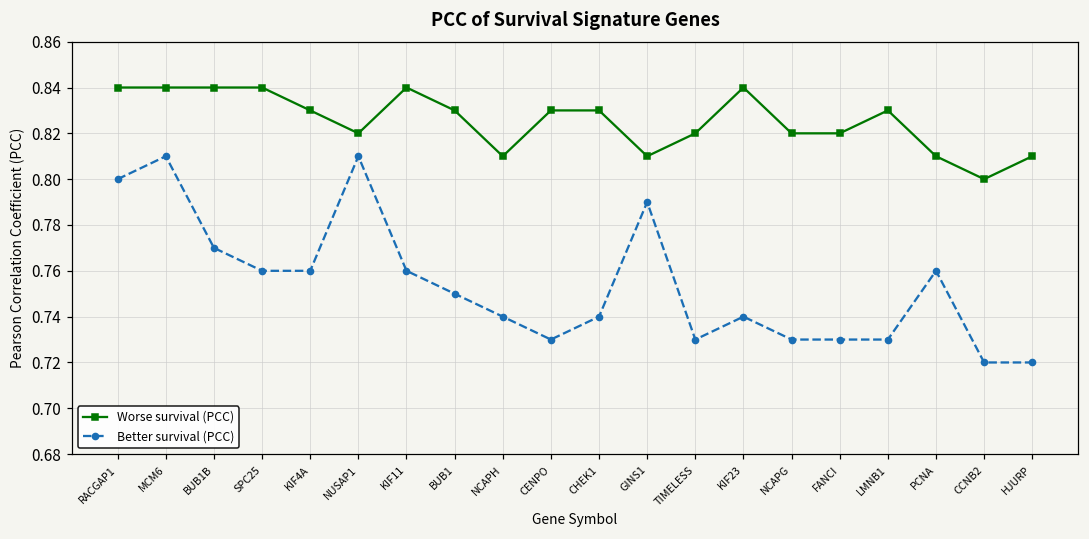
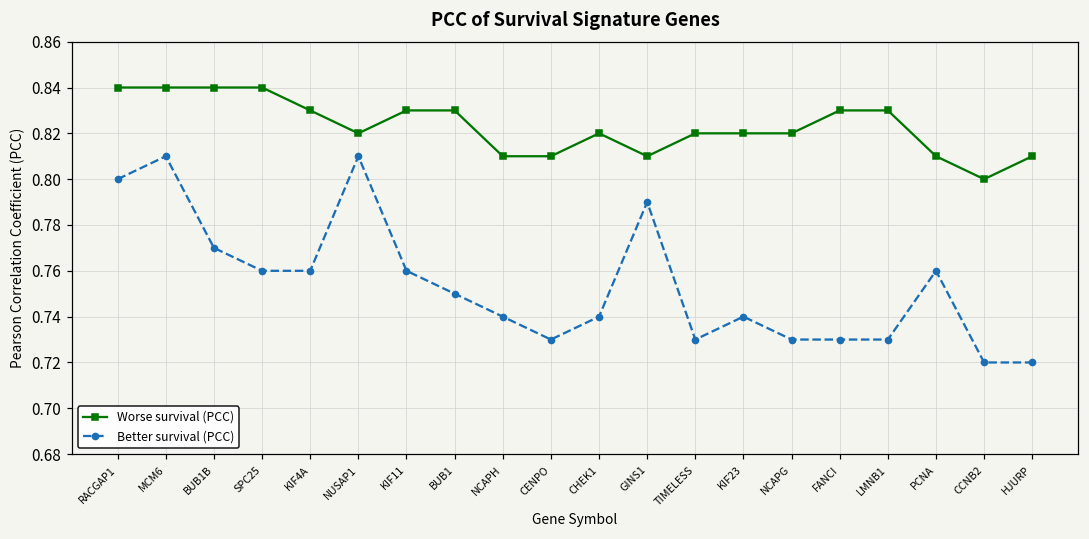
Worse survival (PCC), KIF11: 0.84 -> 0.83
Worse survival (PCC), CENPO: 0.83 -> 0.81
Worse survival (PCC), CHEK1: 0.83 -> 0.82
Worse survival (PCC), KIF23: 0.84 -> 0.82
Worse survival (PCC), FANCI: 0.82 -> 0.83
